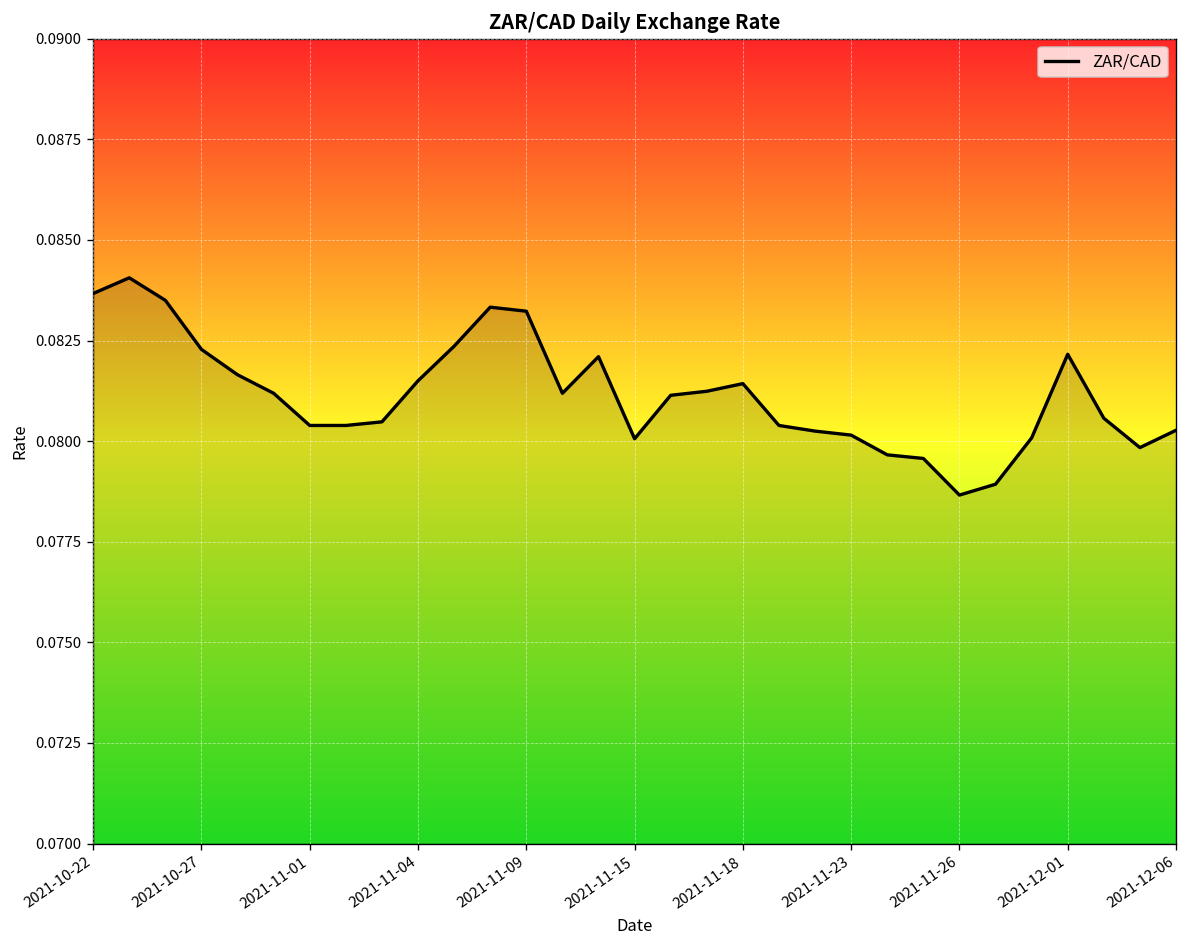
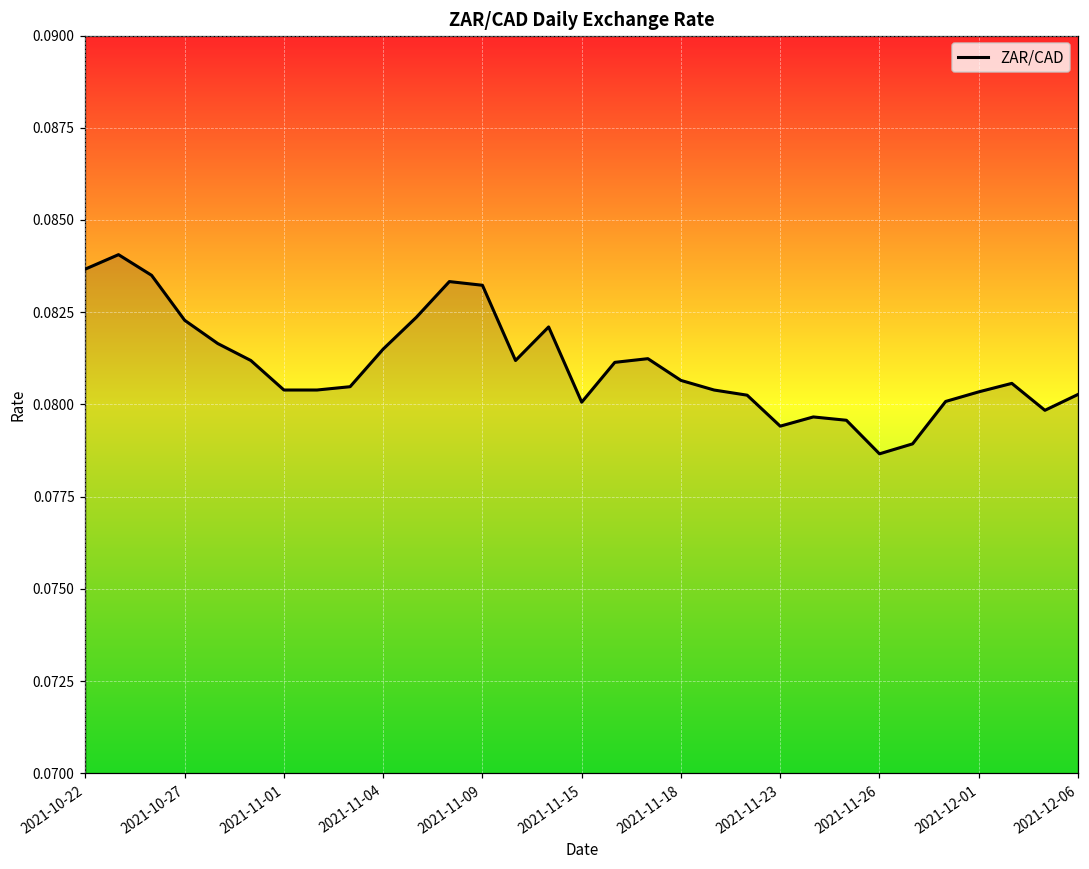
2021-11-18: 0.0814 -> 0.0807
2021-11-23: 0.0802 -> 0.0794
2021-12-01: 0.0822 -> 0.0803
